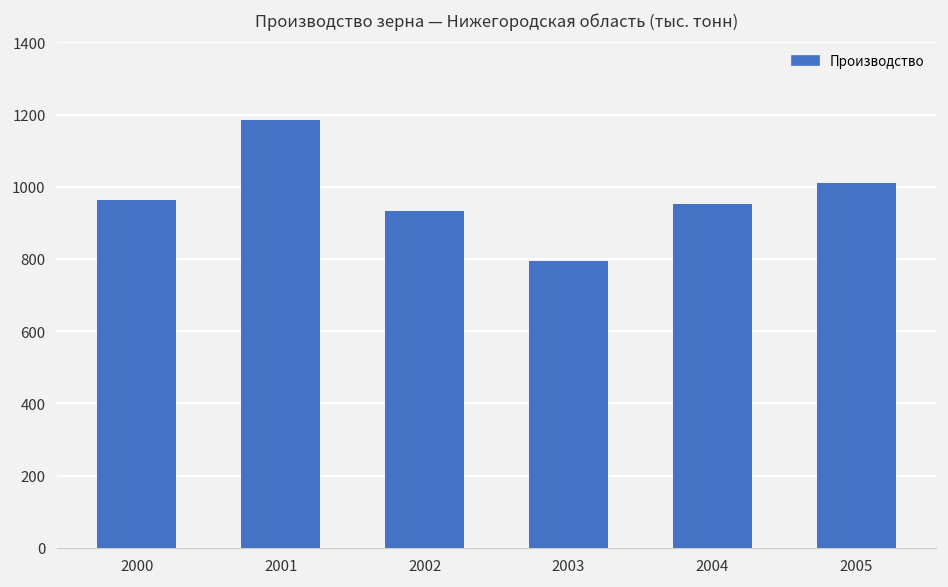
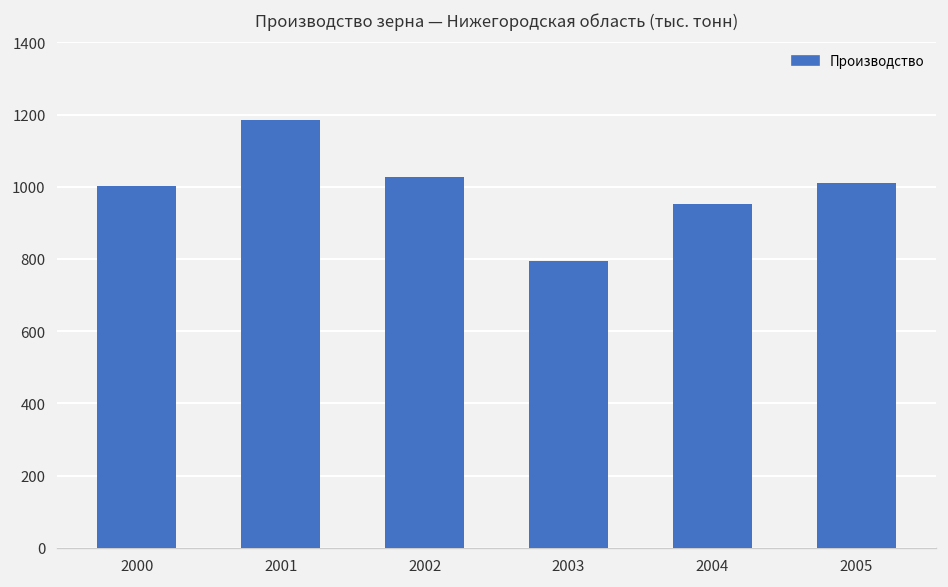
2000: 960 -> 1000
2002: 930 -> 1030
